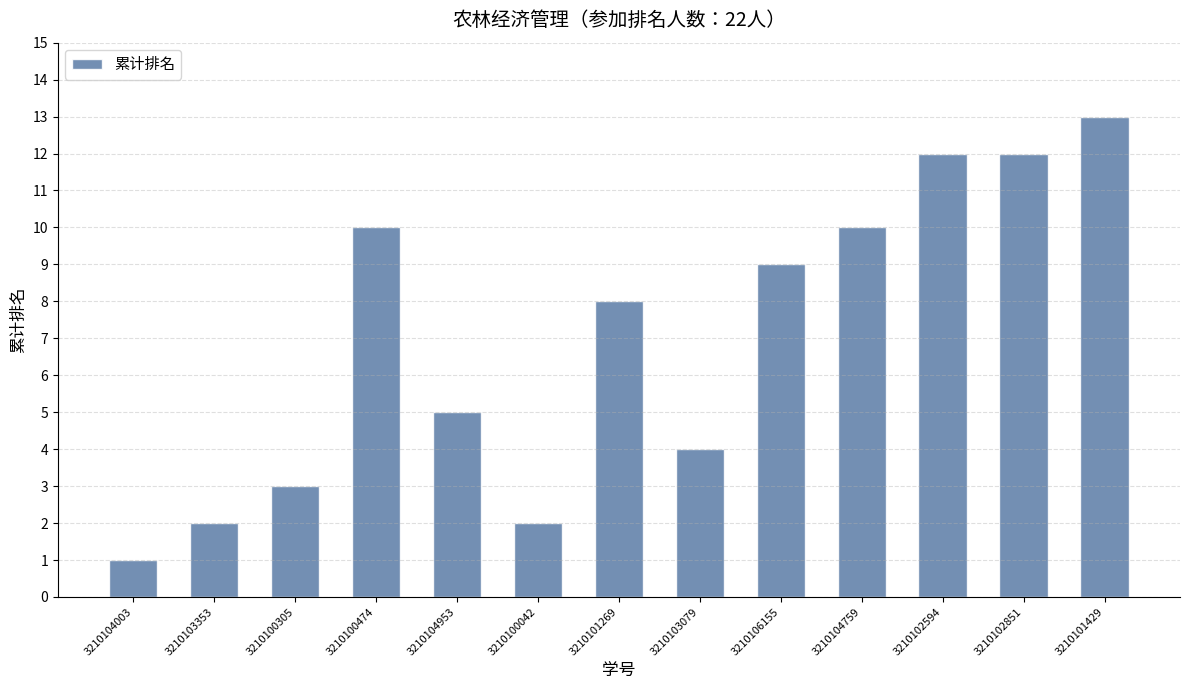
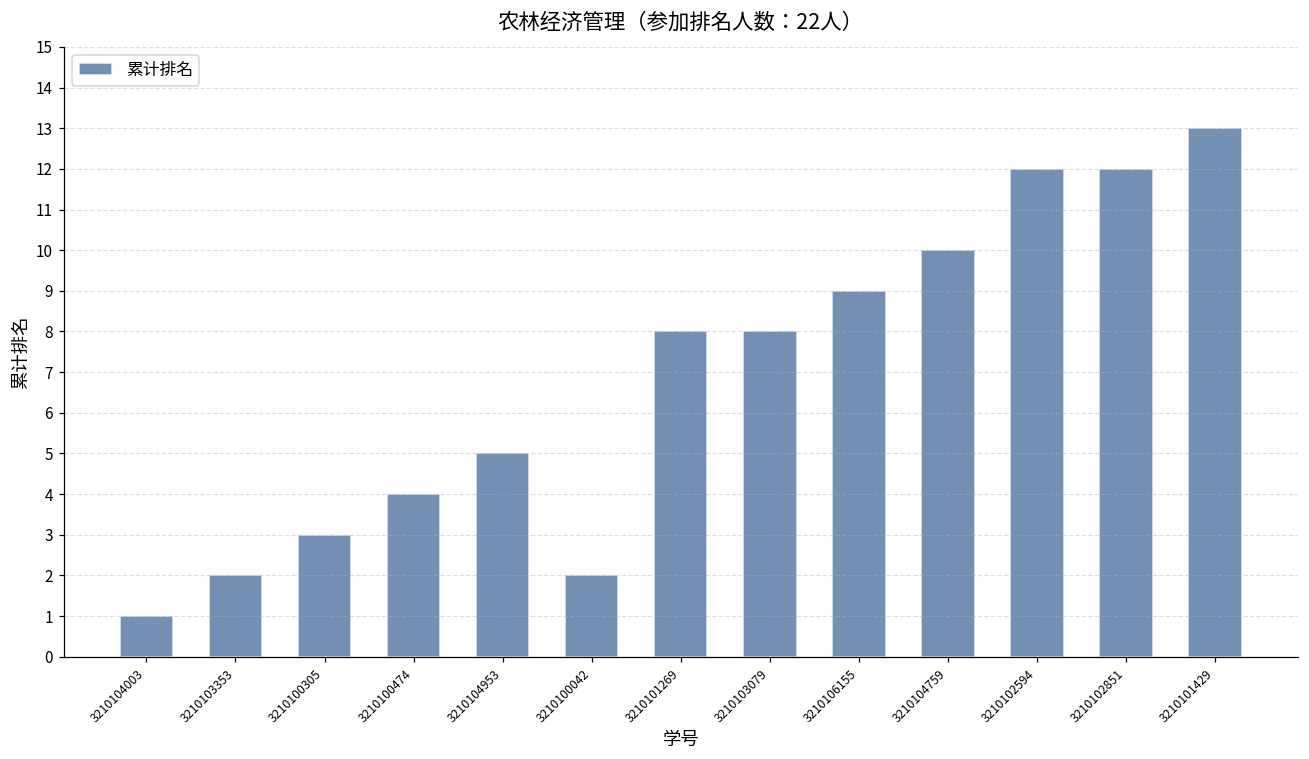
3210100474: 10 -> 4
3210103079: 4 -> 8
